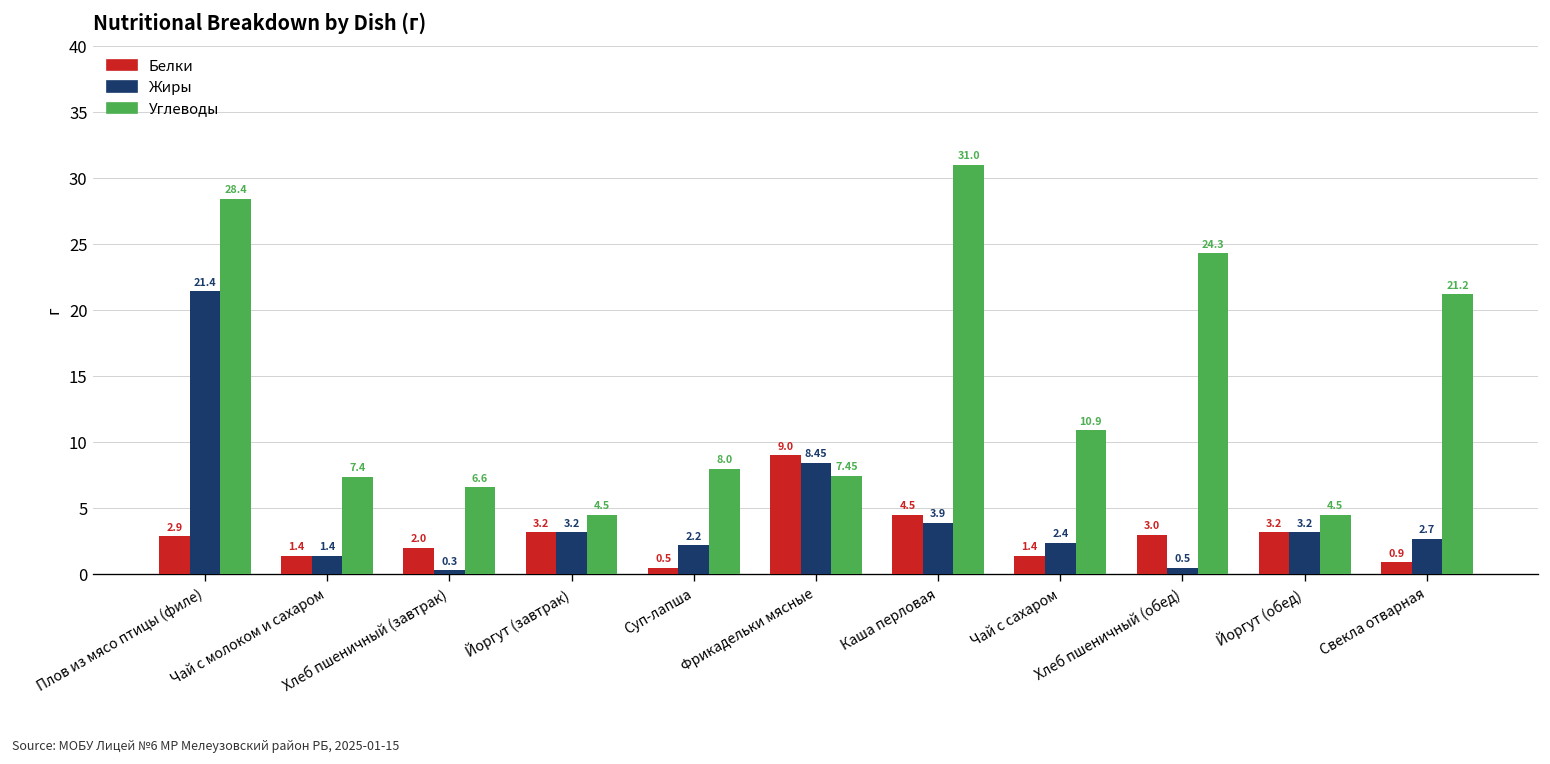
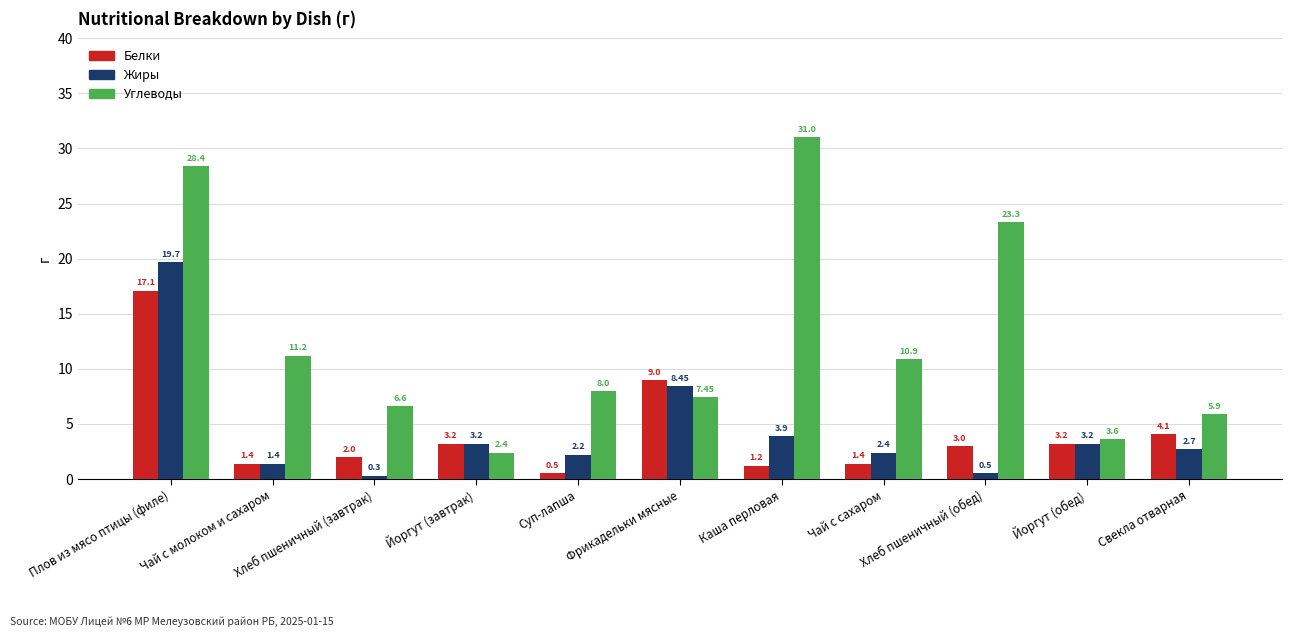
Белки, Плов из мясо птицы (филе): 2.9 -> 17.1
Жиры, Плов из мясо птицы (филе): 21.4 -> 19.7
Углеводы, Чай с молоком и сахаром: 7.4 -> 11.2
Углеводы, Йоргут (завтрак): 4.5 -> 2.4
Белки, Каша перловая: 4.5 -> 1.2
Углеводы, Хлеб пшеничный (обед): 24.3 -> 23.3
Углеводы, Йоргут (обед): 4.5 -> 3.6
Белки, Свекла отварная: 0.9 -> 4.1
Углеводы, Свекла отварная: 21.2 -> 5.9
